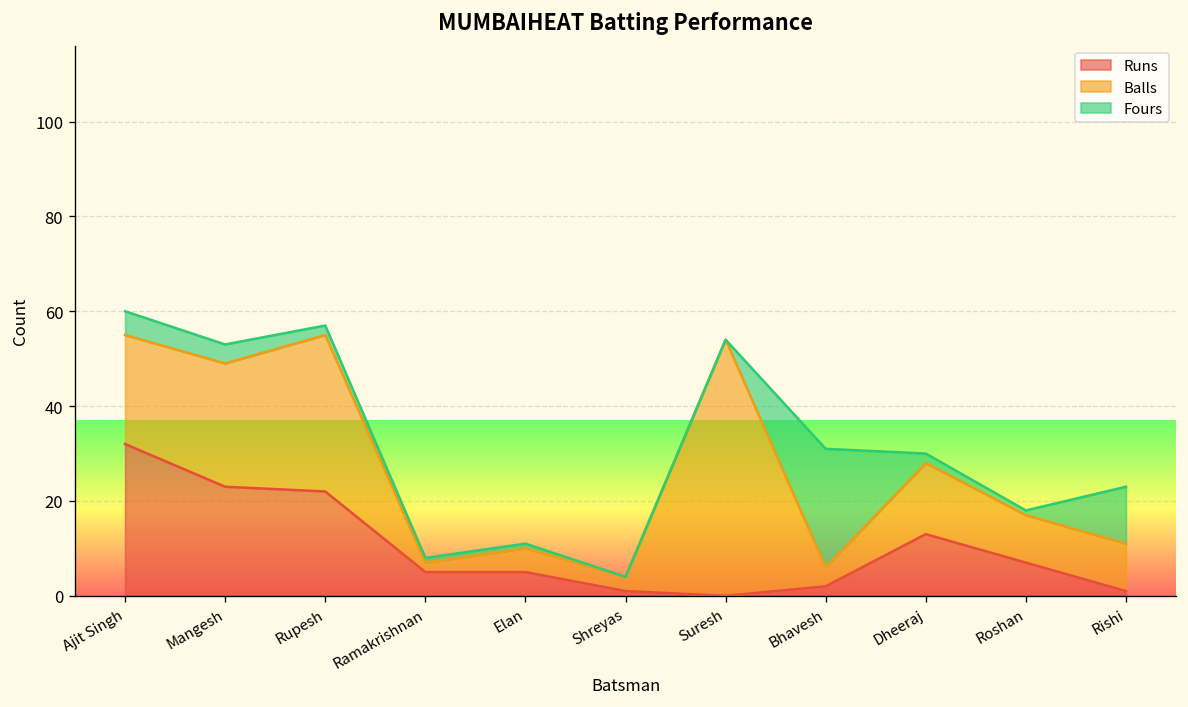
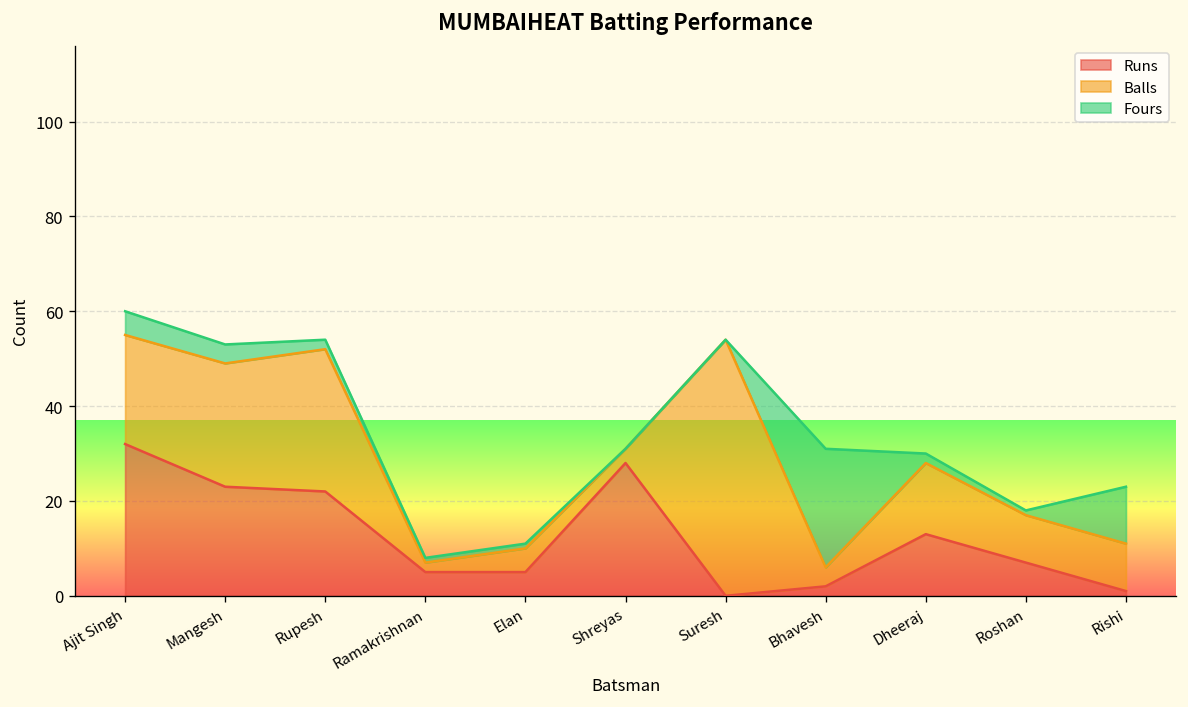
Balls, Rupesh: 33 -> 30
Runs, Shreyas: 1 -> 28
